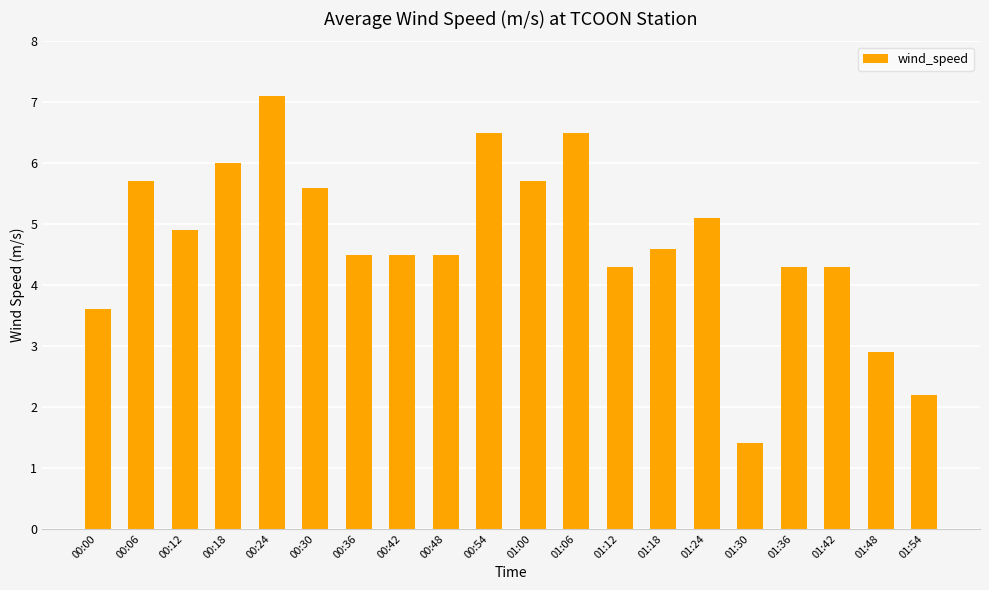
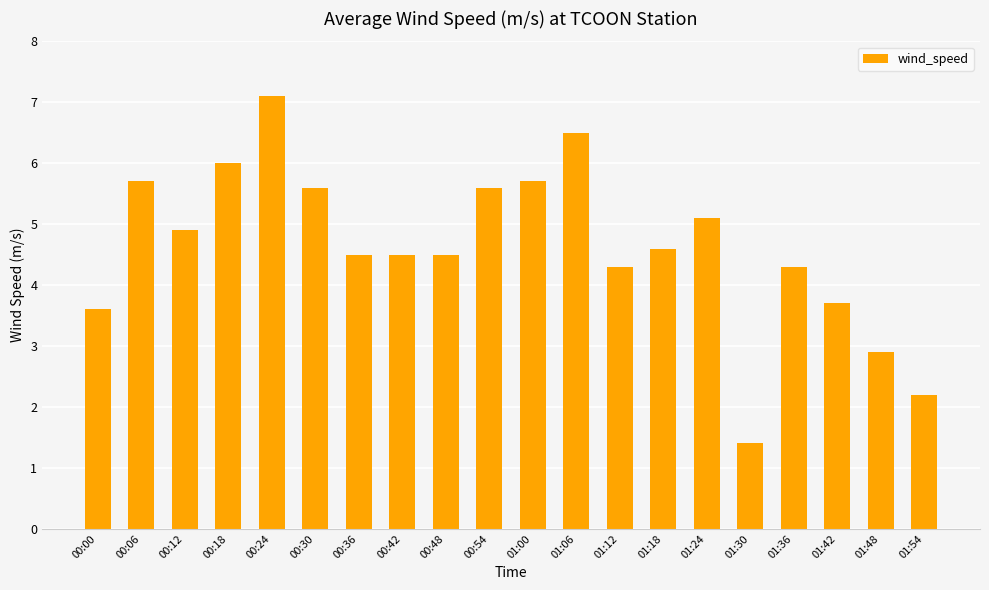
00:54: 6.5 -> 5.6
01:42: 4.3 -> 3.7
